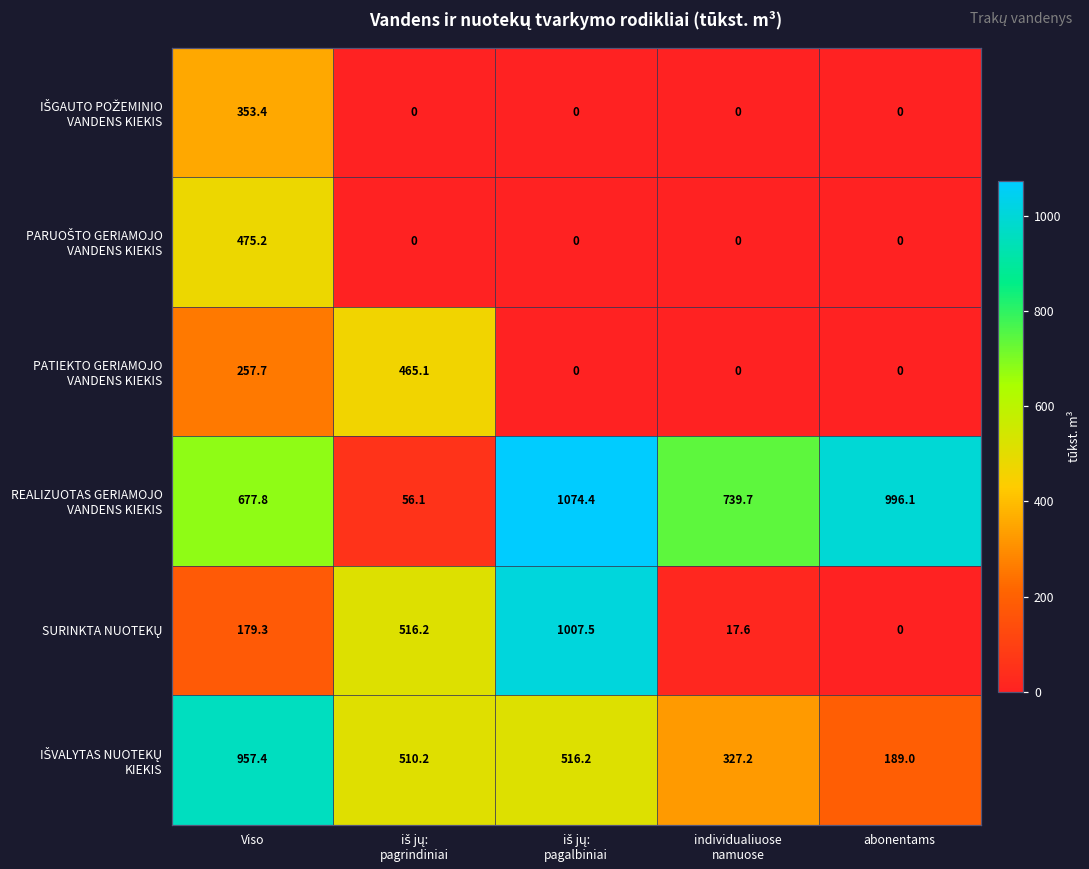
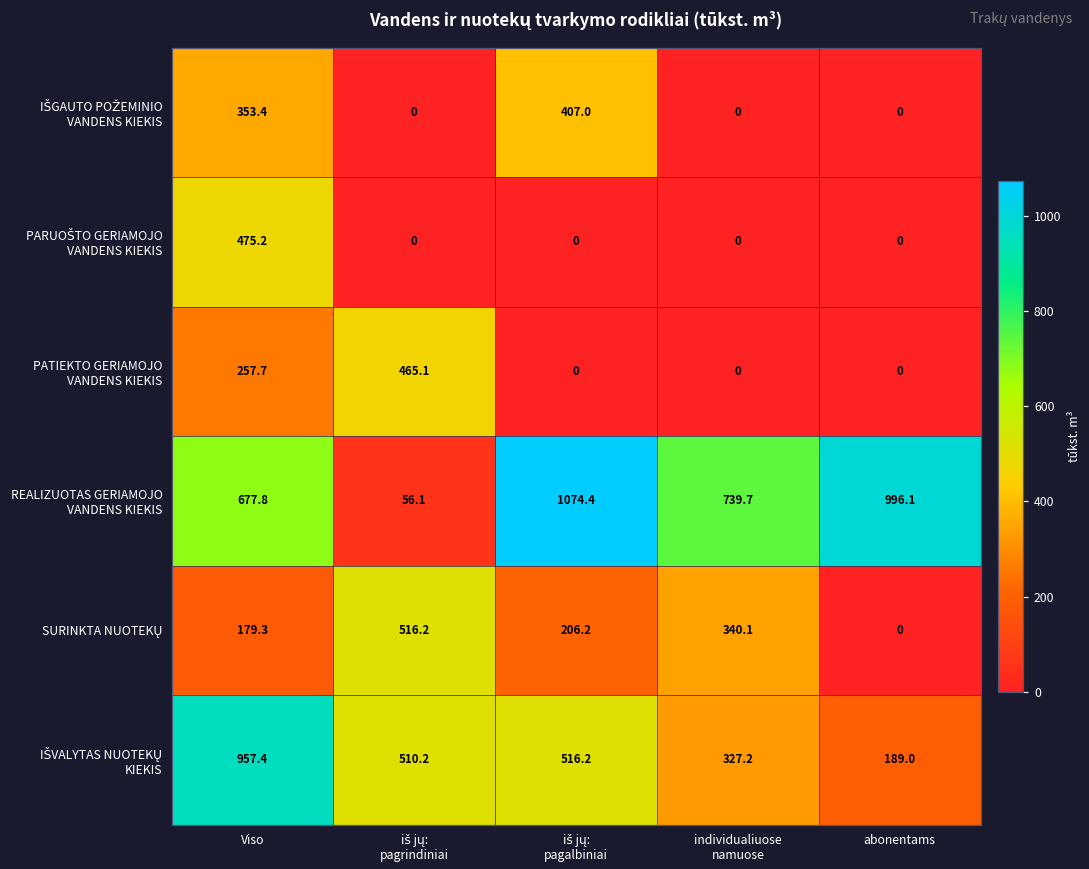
IŠGAUTO POŽEMINIO VANDENS KIEKIS, iš jų: pagalbiniai: 0 -> 407.0
SURINKTA NUOTEKŲ, iš jų: pagalbiniai: 1007.5 -> 206.2
SURINKTA NUOTEKŲ, individualiuose namuose: 17.6 -> 340.1
